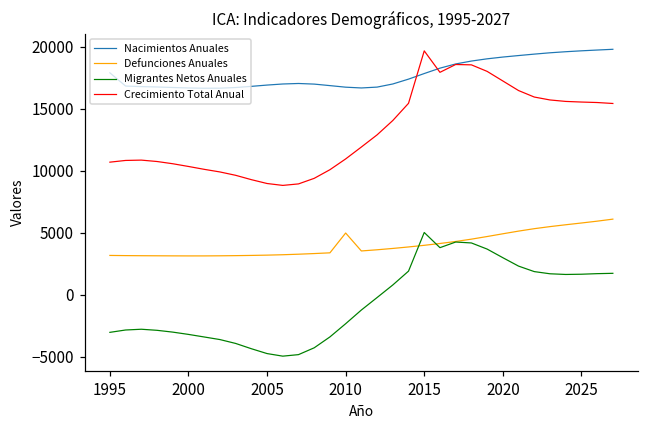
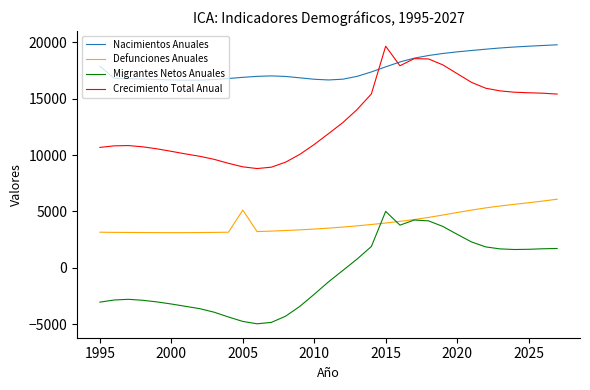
Defunciones Anuales, 2005: 3200 -> 5100
Defunciones Anuales, 2010: 5000 -> 3400
